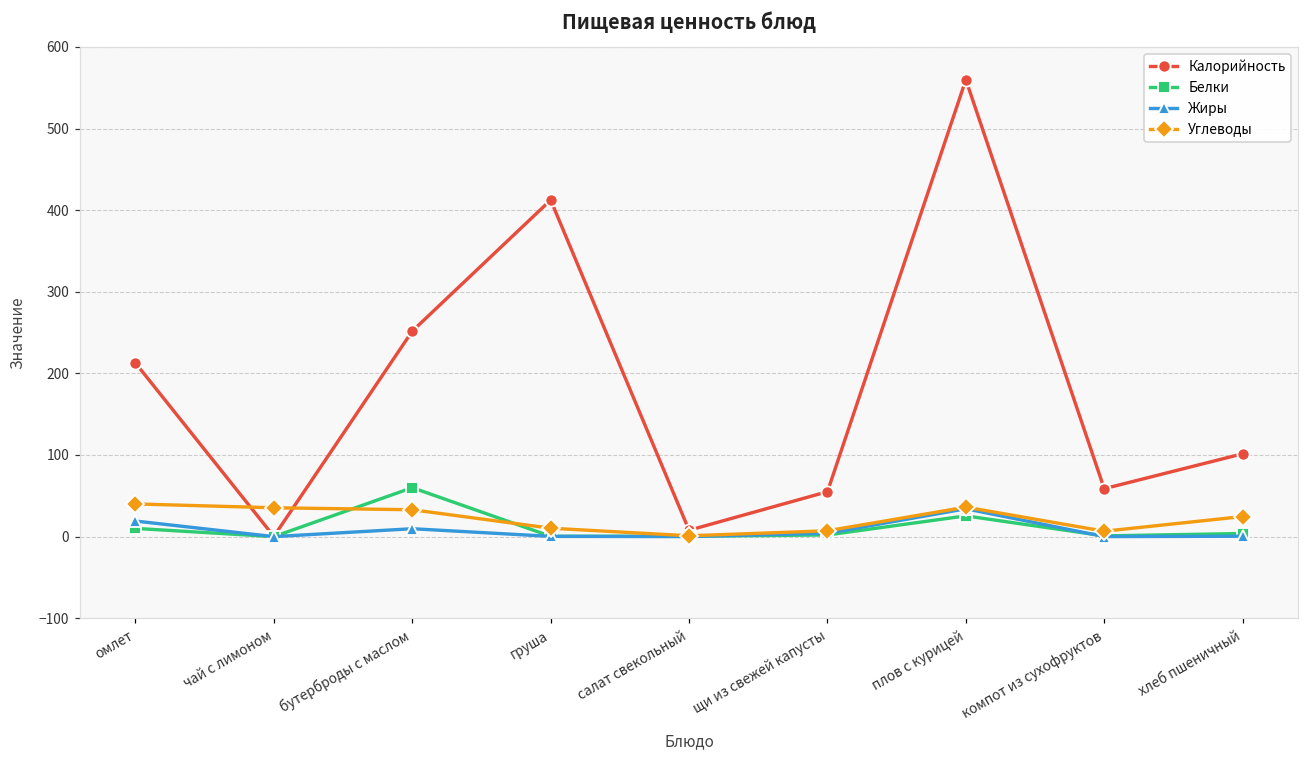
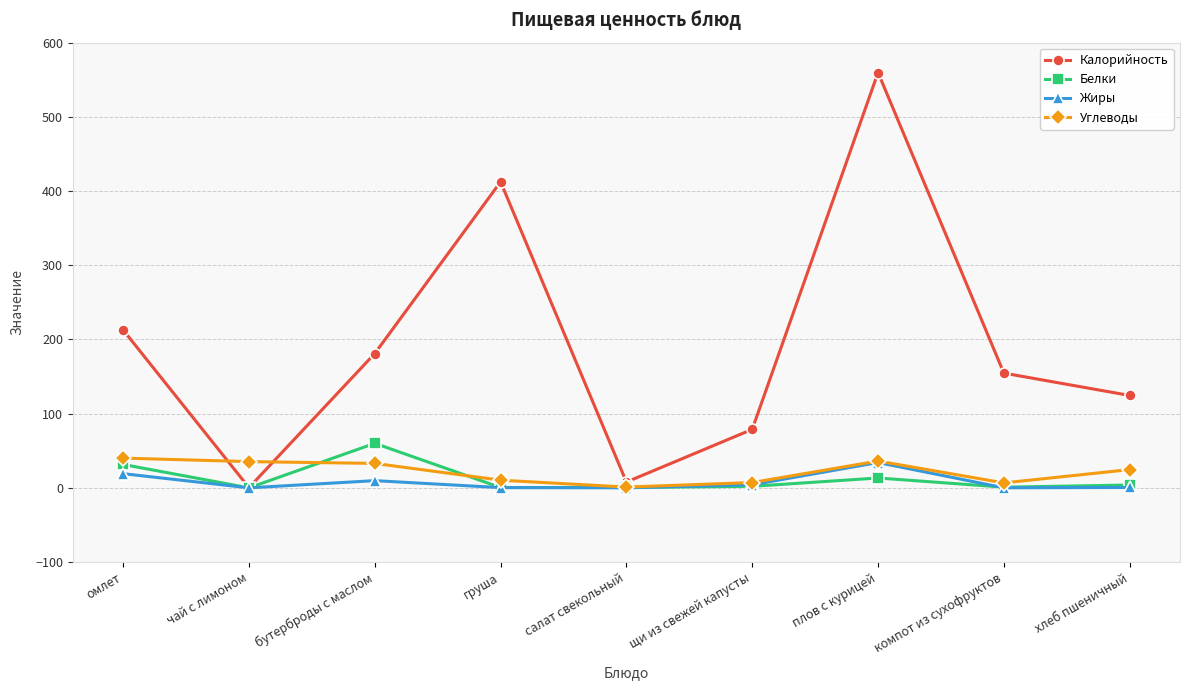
Белки, омлет: 10 -> 30
Калорийность, бутерброды с маслом: 250 -> 180
Калорийность, щи из свежей капусты: 60 -> 80
Белки, плов с курицей: 30 -> 10
Калорийность, компот из сухофруктов: 60 -> 150
Калорийность, хлеб пшеничный: 100 -> 120
